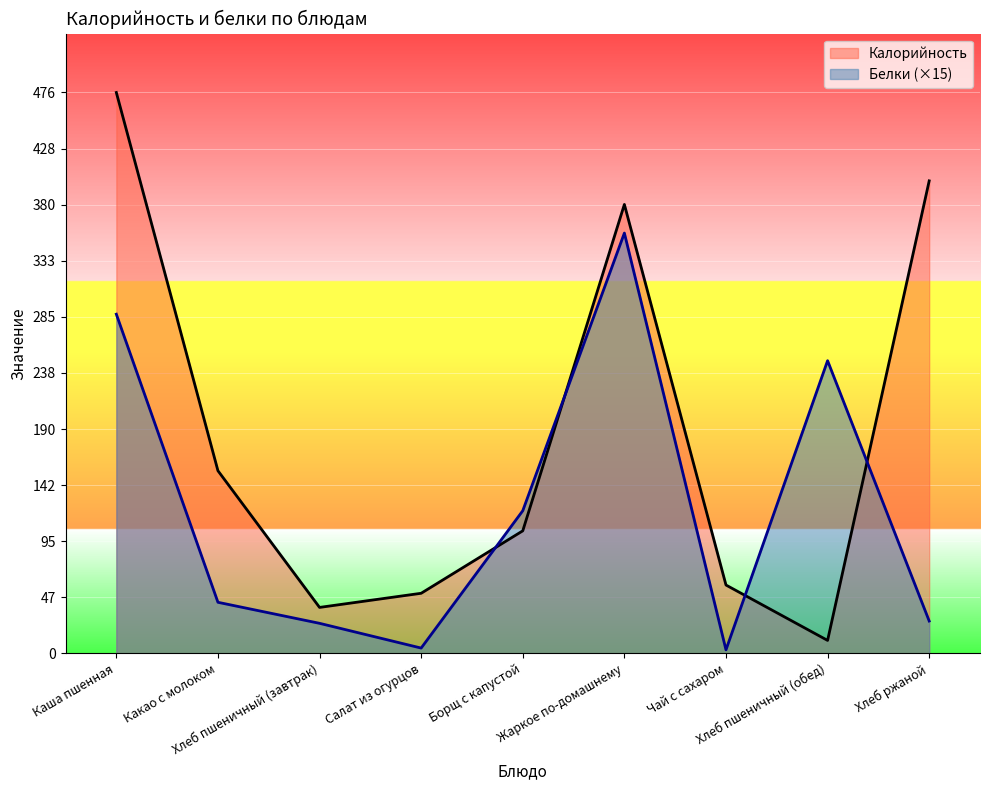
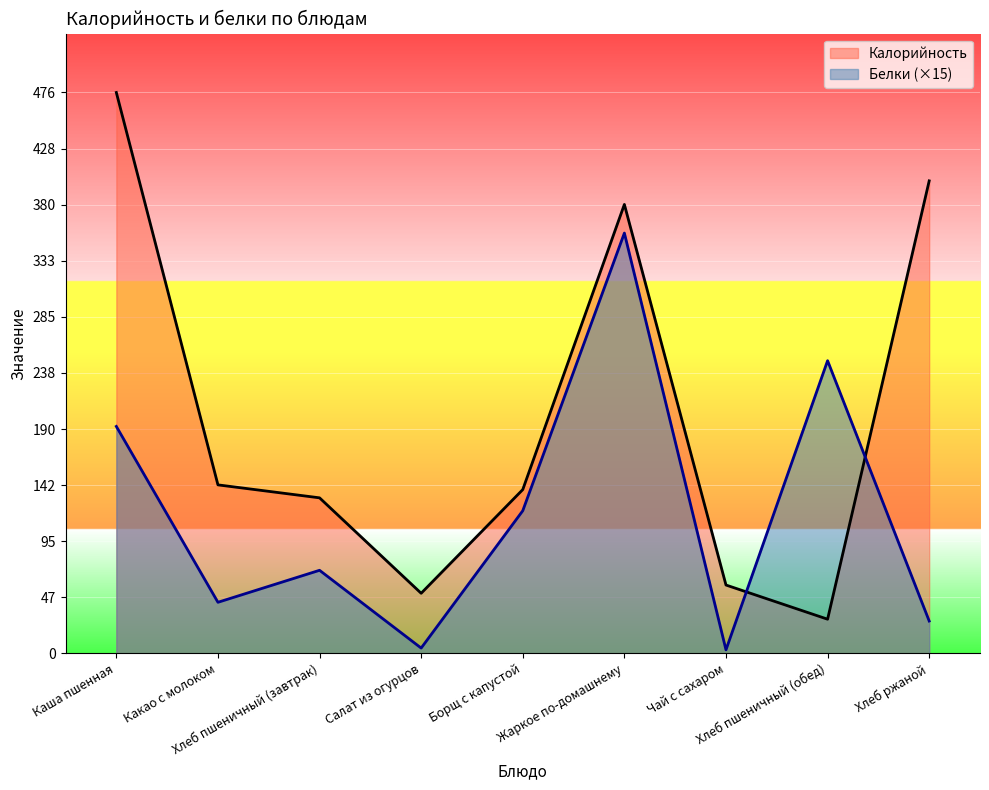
Белки (×15), Каша пшенная: 288 -> 193
Калорийность, Какао с молоком: 155 -> 143
Калорийность, Хлеб пшеничный (завтрак): 39 -> 132
Белки (×15), Хлеб пшеничный (завтрак): 26 -> 71
Калорийность, Борщ с капустой: 104 -> 139
Калорийность, Хлеб пшеничный (обед): 11 -> 29
